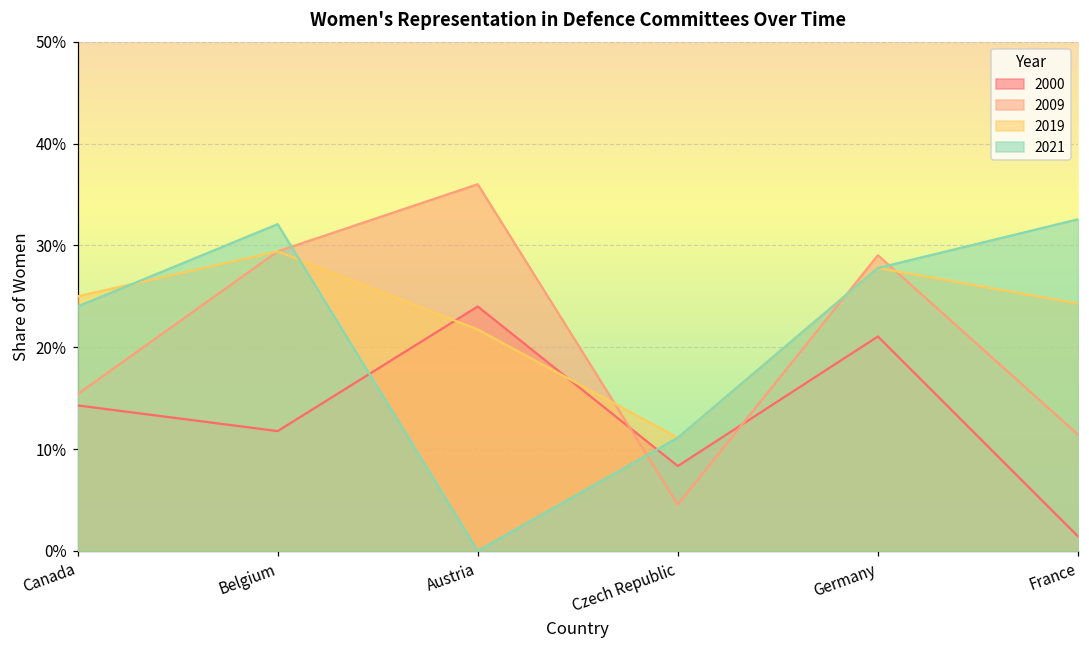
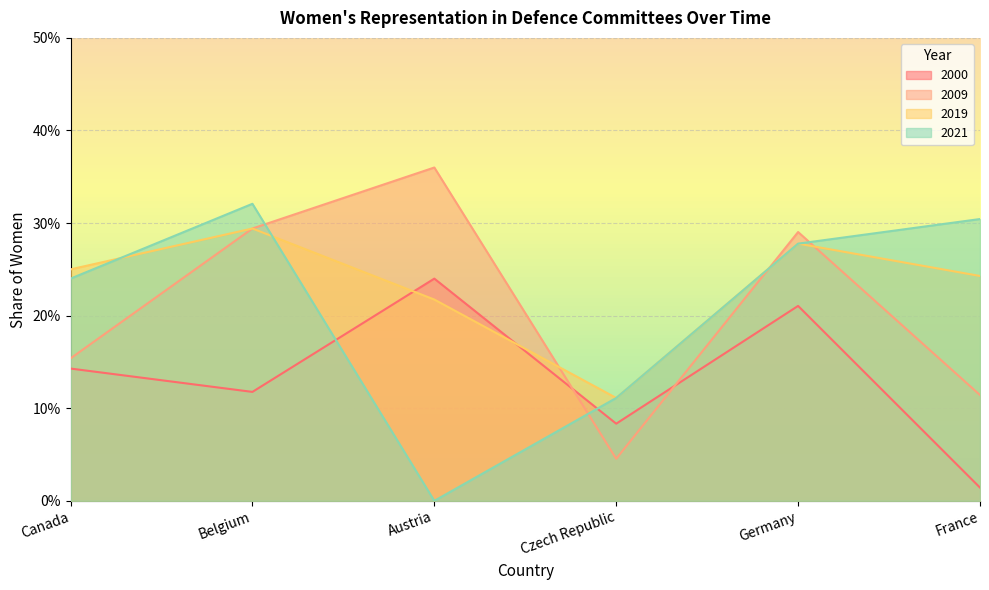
2021, France: 33% -> 30%
